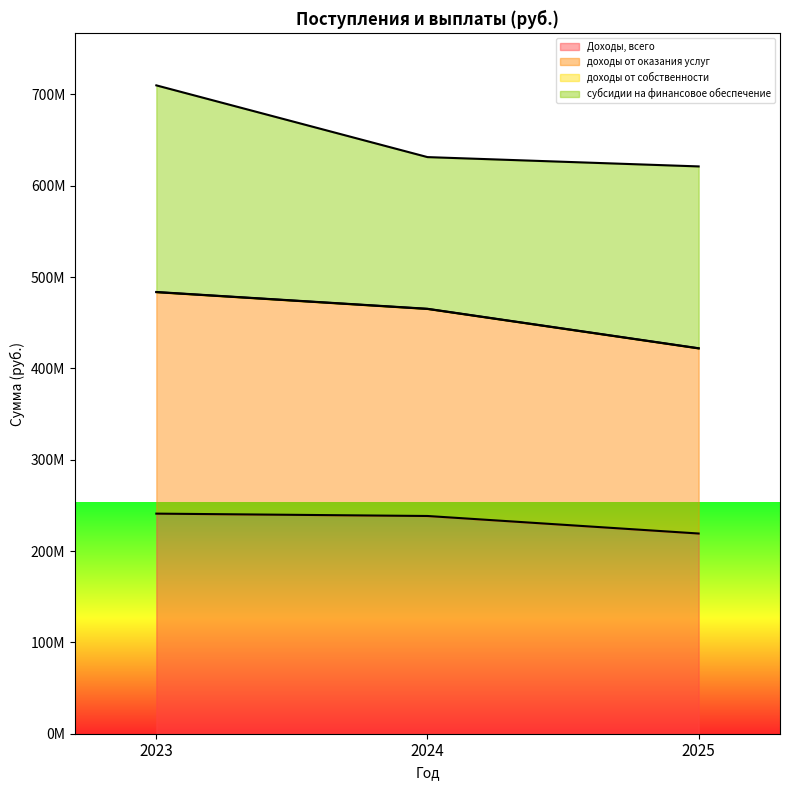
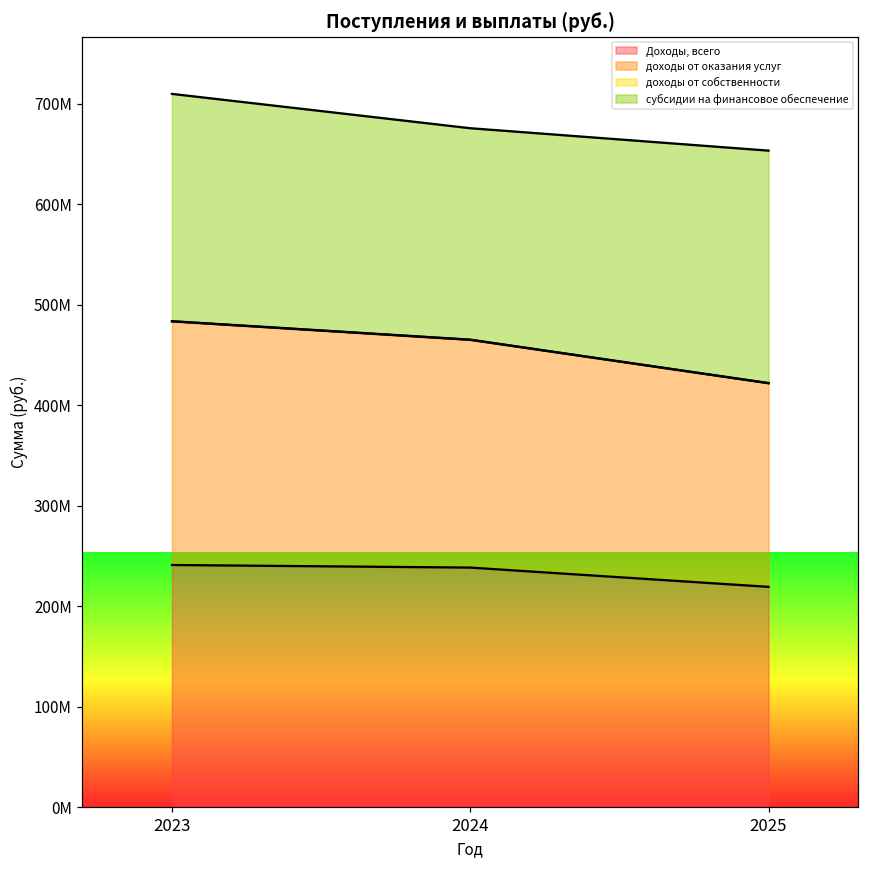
субсидии на финансовое обеспечение, 2024: 170000000 -> 210000000
субсидии на финансовое обеспечение, 2025: 200000000 -> 230000000
